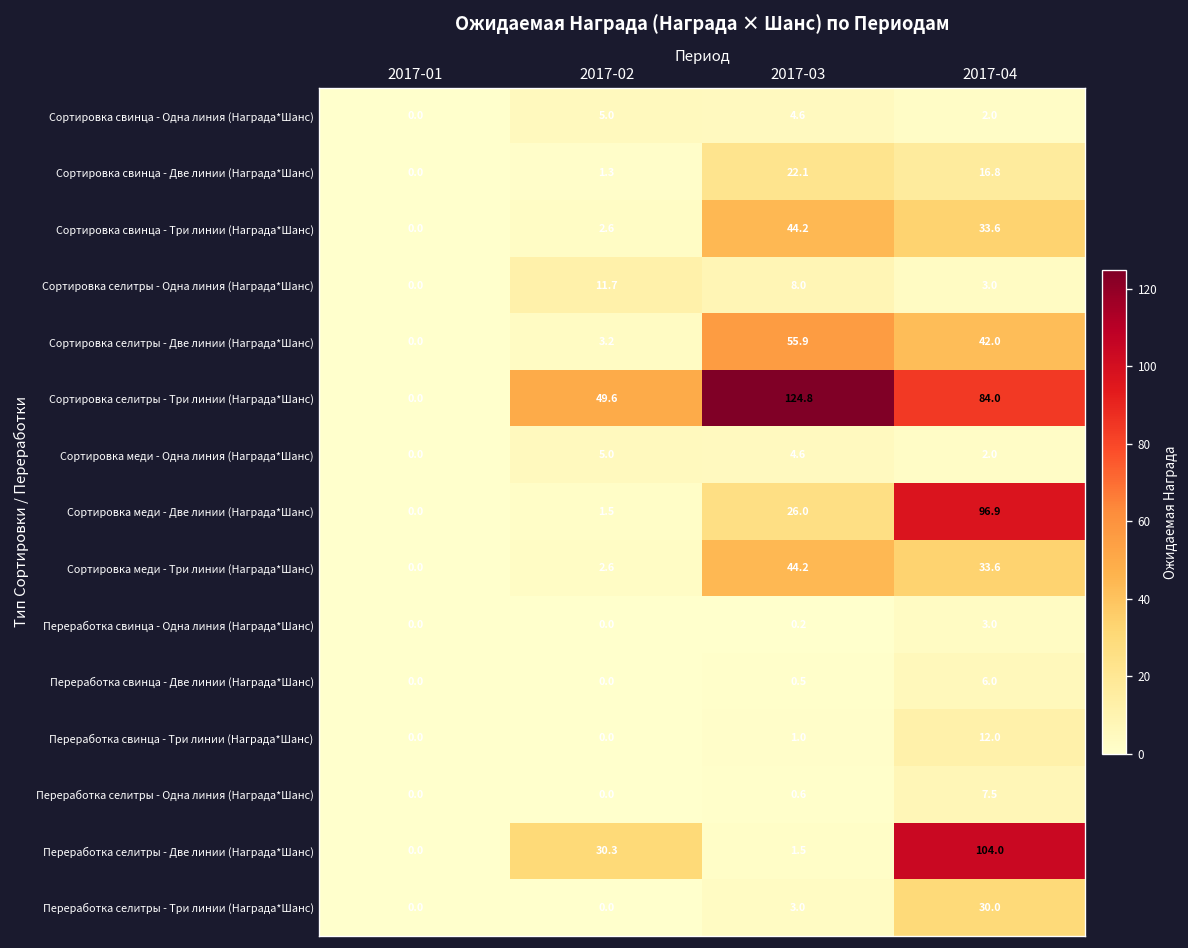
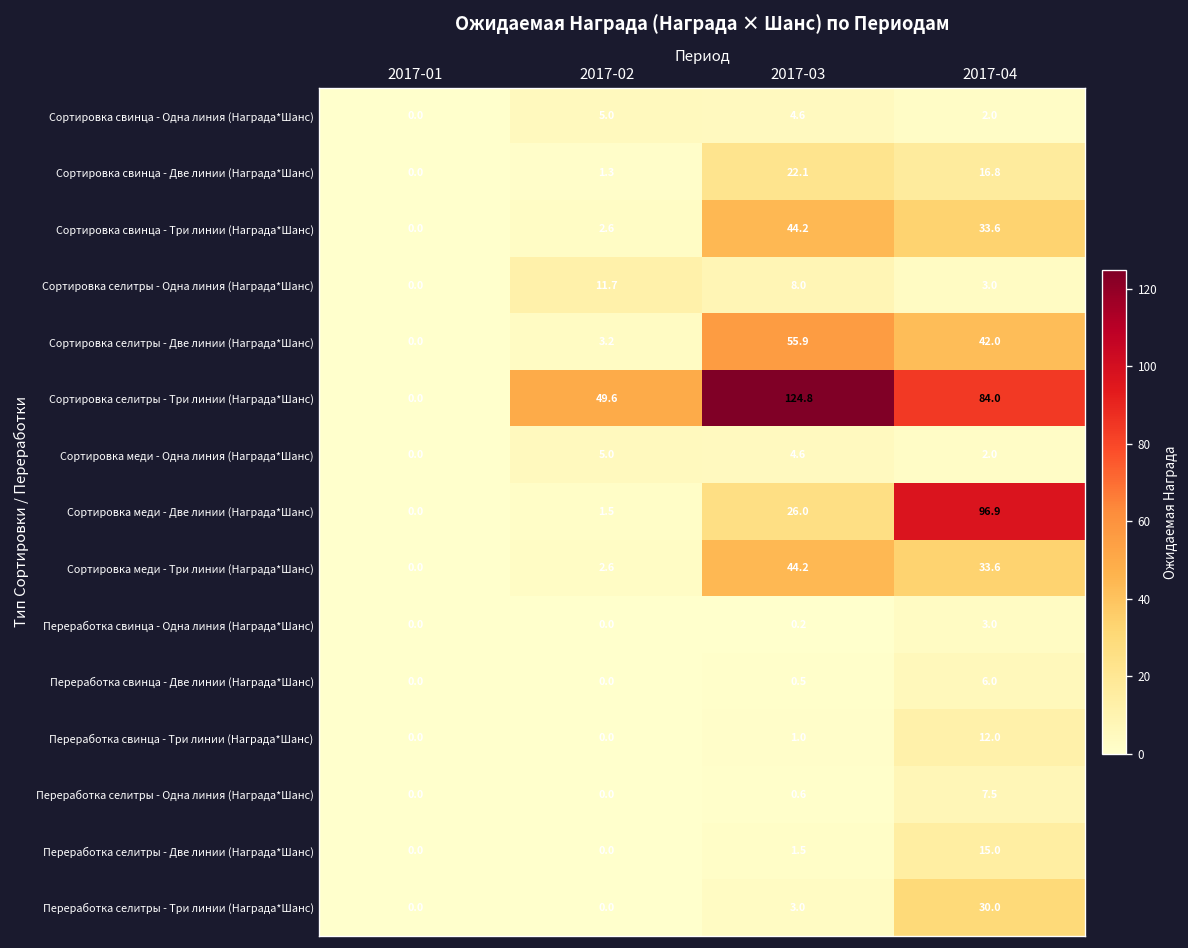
Переработка селитры - Две линии (Награда*Шанс), 2017-02: 30.3 -> 0.0
Переработка селитры - Две линии (Награда*Шанс), 2017-04: 104.0 -> 15.0
